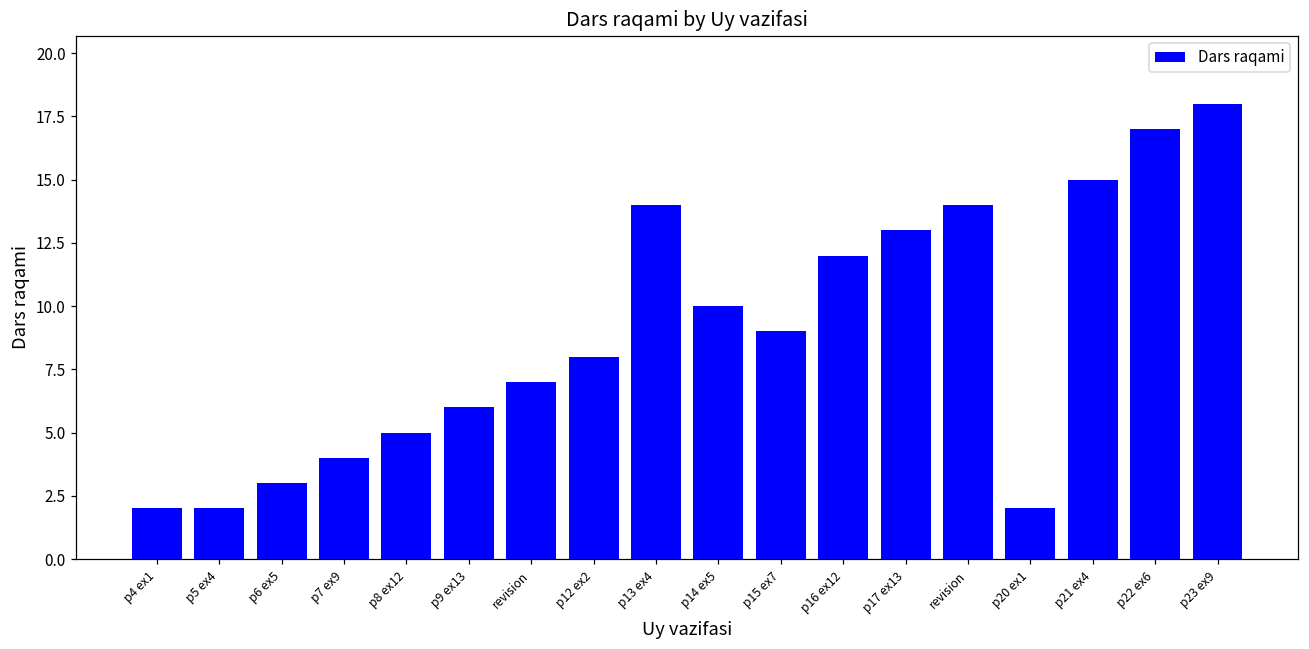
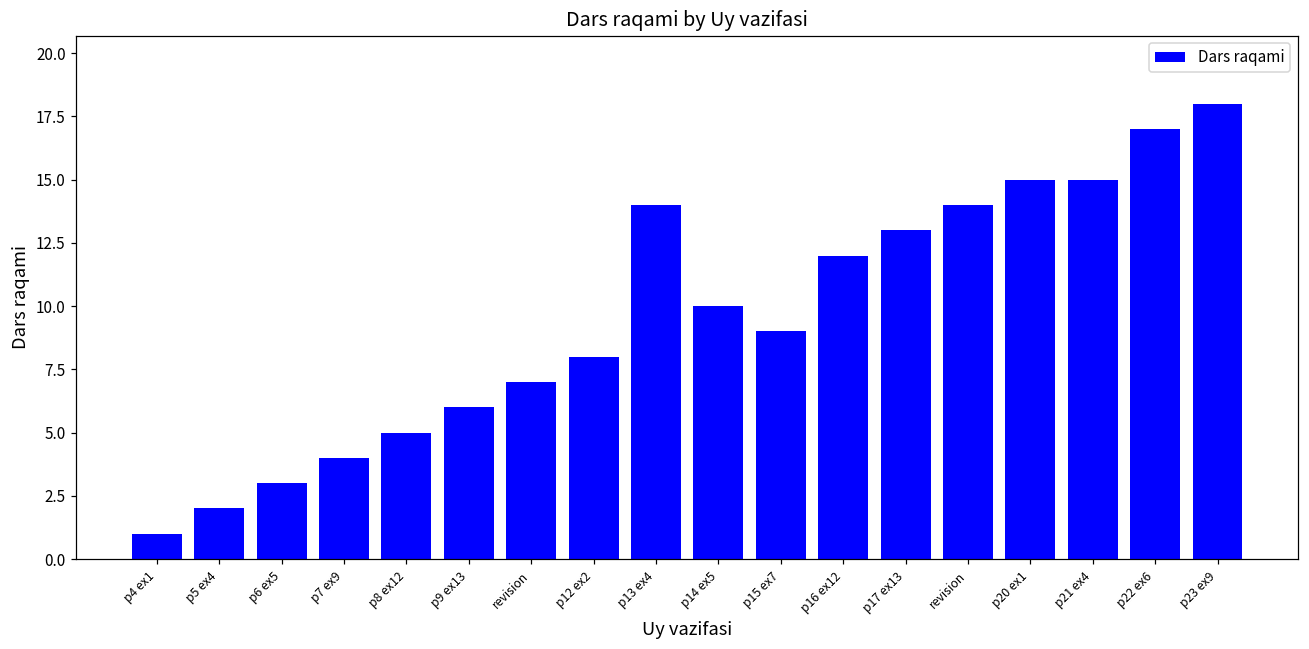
p4 ex1: 2 -> 1
p20 ex1: 2 -> 15
